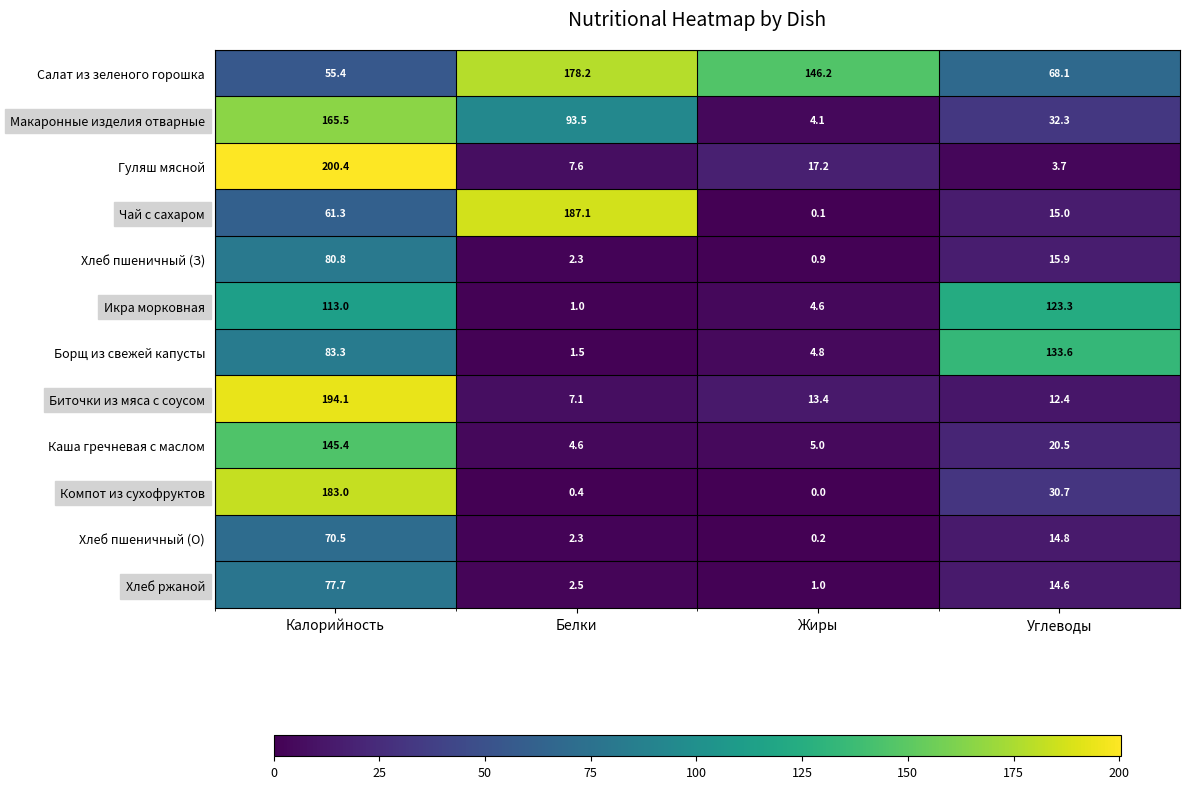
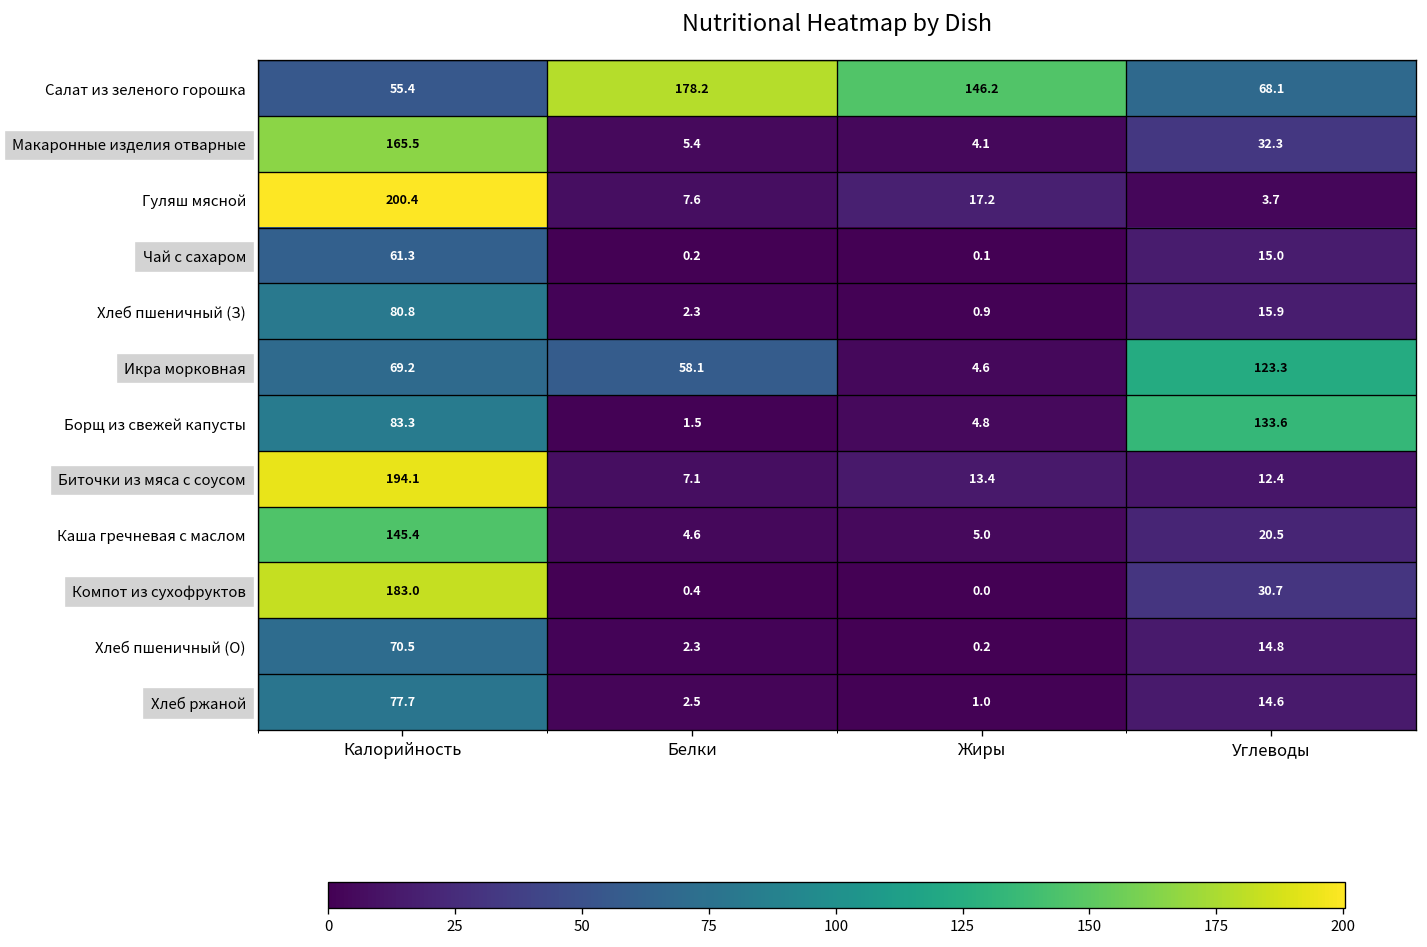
Макаронные изделия отварные, Белки: 93.5 -> 5.4
Чай с сахаром, Белки: 187.1 -> 0.2
Икра морковная, Калорийность: 113.0 -> 69.2
Икра морковная, Белки: 1.0 -> 58.1
